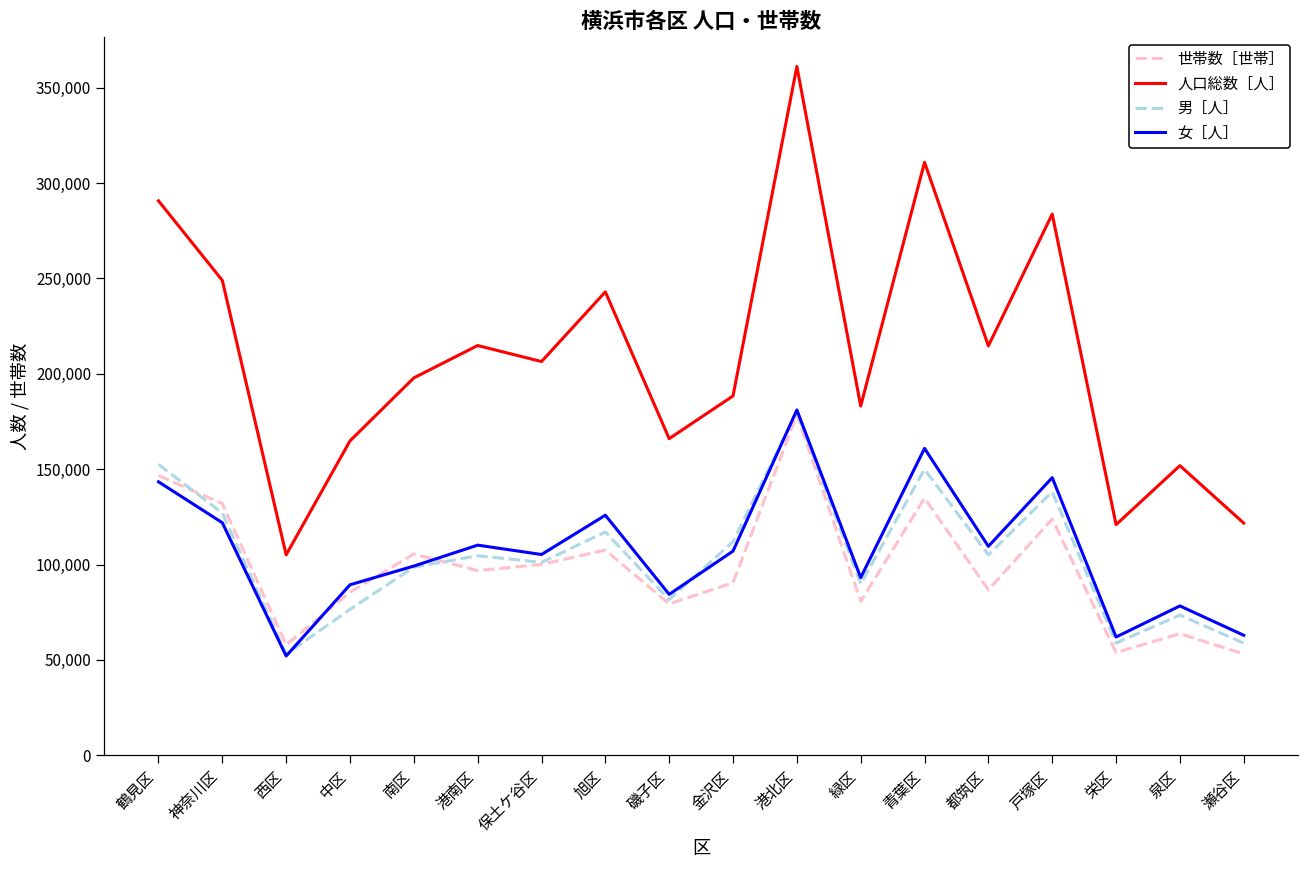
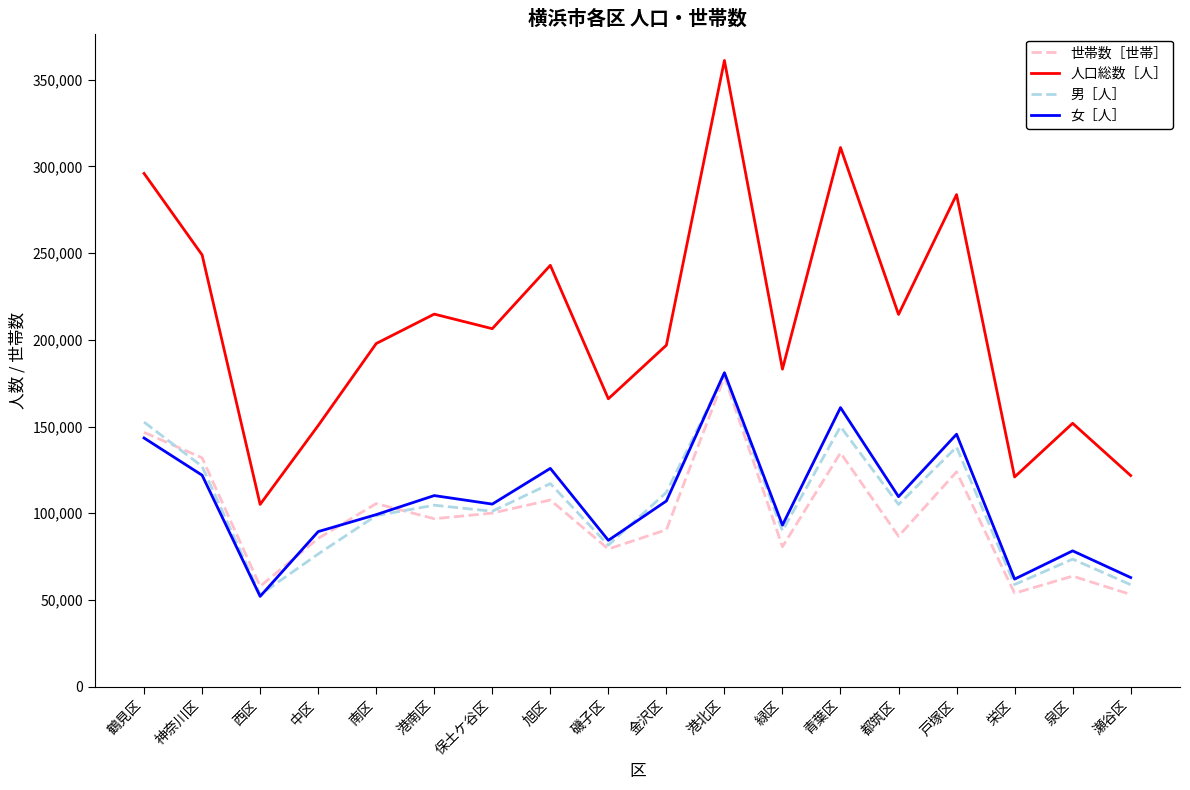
人口総数［人］, 鶴見区: 291,000 -> 296,000
人口総数［人］, 中区: 165,000 -> 151,000
人口総数［人］, 金沢区: 188,000 -> 197,000
